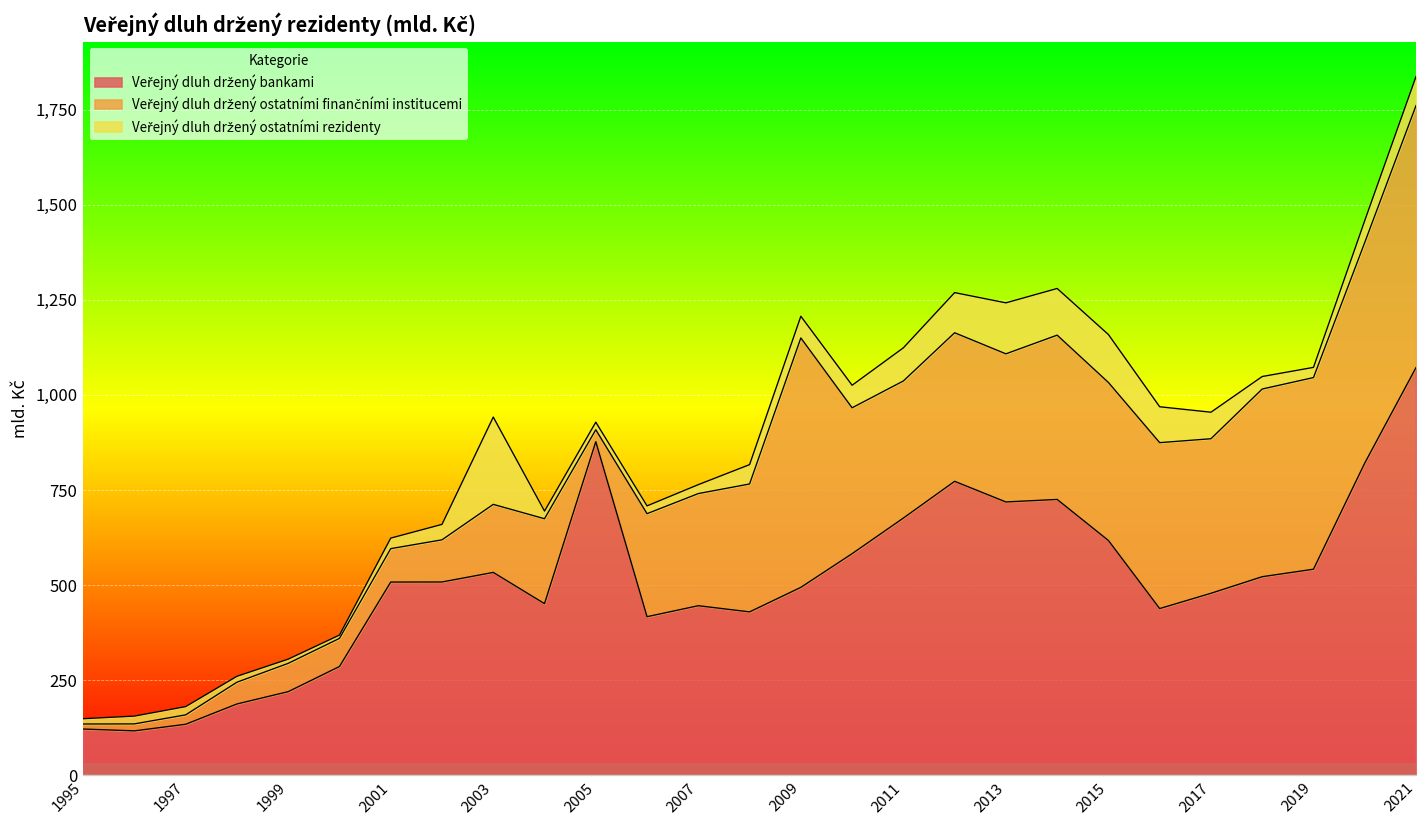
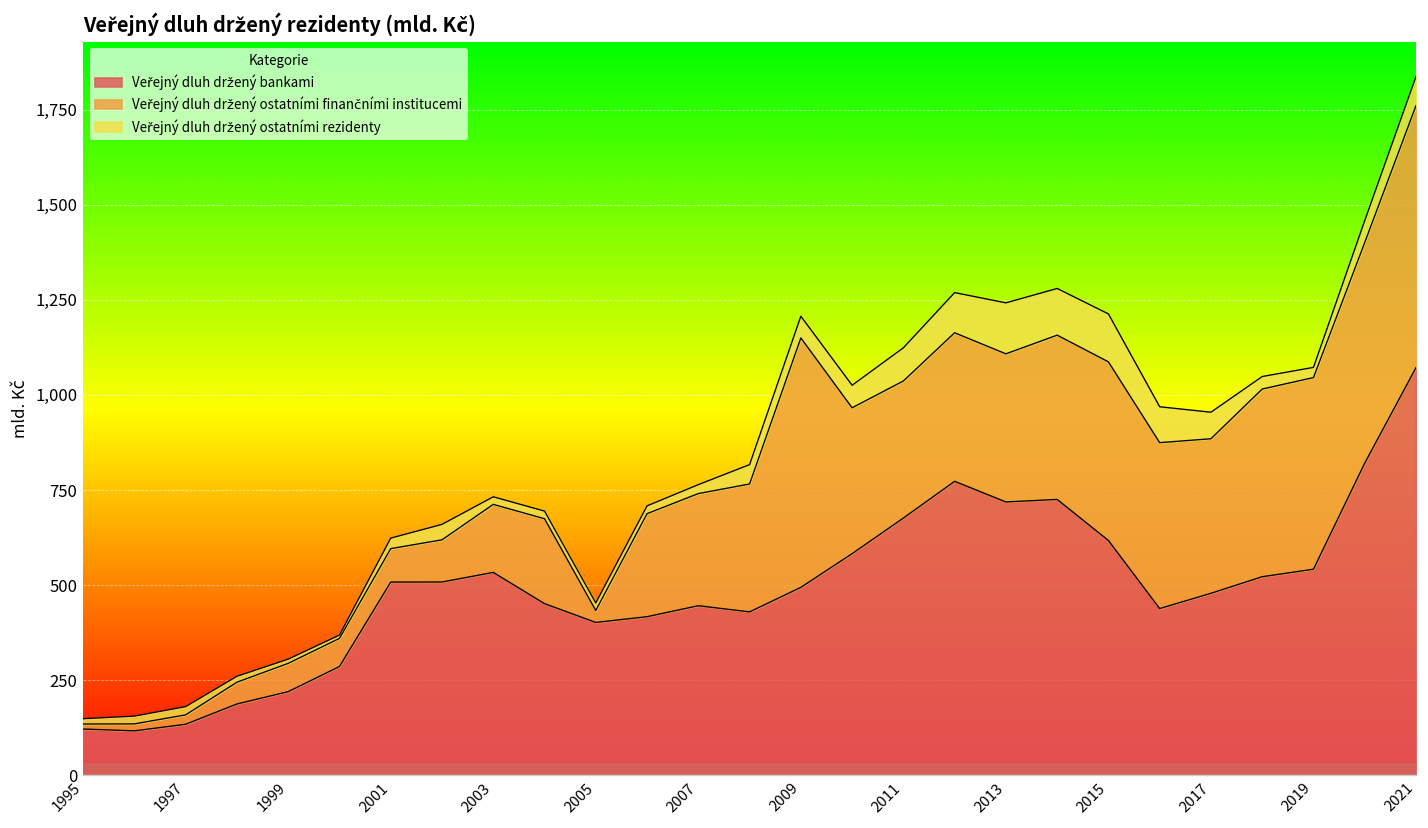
Veřejný dluh držený ostatními rezidenty, 2003: 230 -> 20
Veřejný dluh držený bankami, 2005: 880 -> 400
Veřejný dluh držený ostatními finančními institucemi, 2015: 420 -> 470
